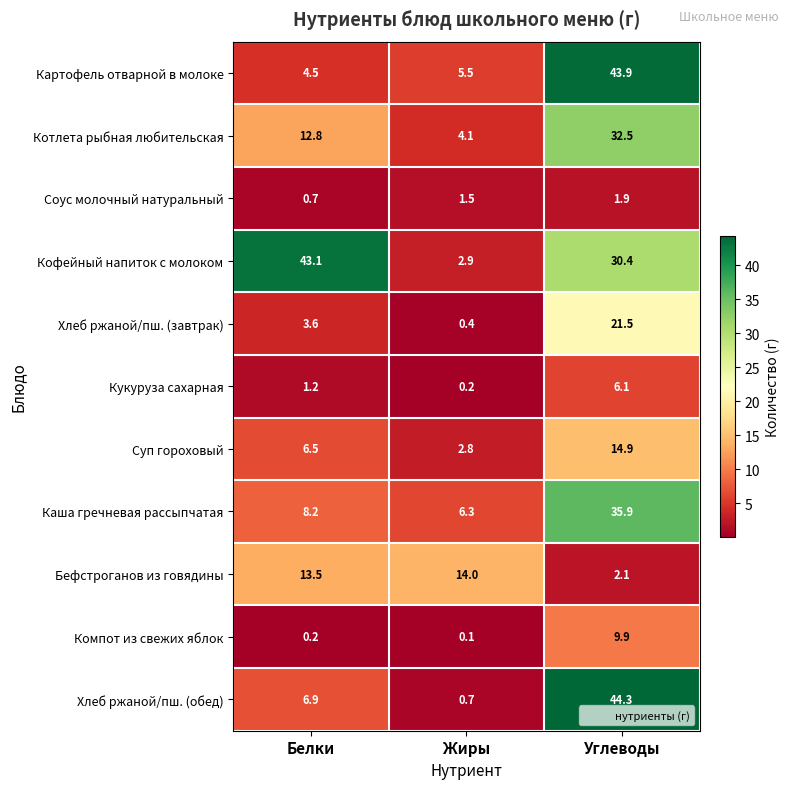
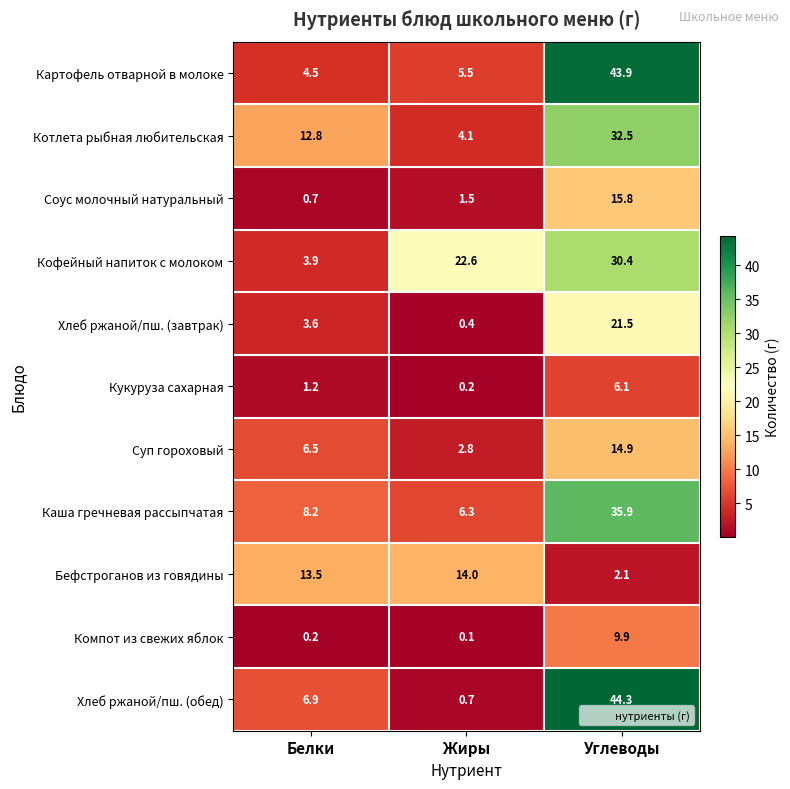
Соус молочный натуральный, Углеводы: 1.9 -> 15.8
Кофейный напиток с молоком, Белки: 43.1 -> 3.9
Кофейный напиток с молоком, Жиры: 2.9 -> 22.6
